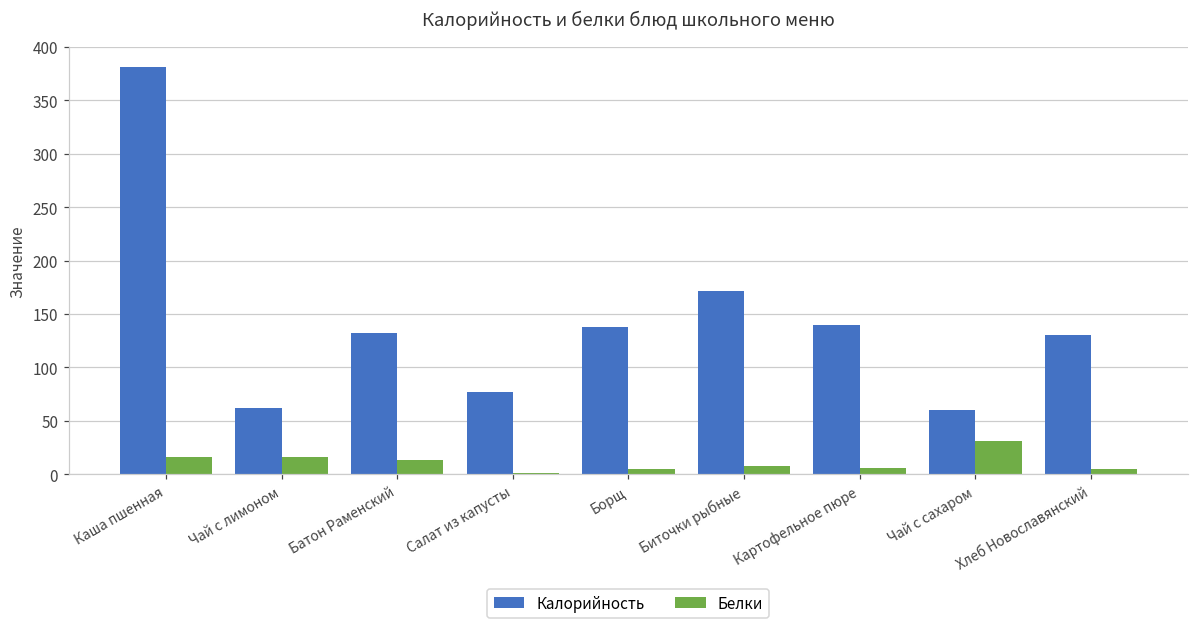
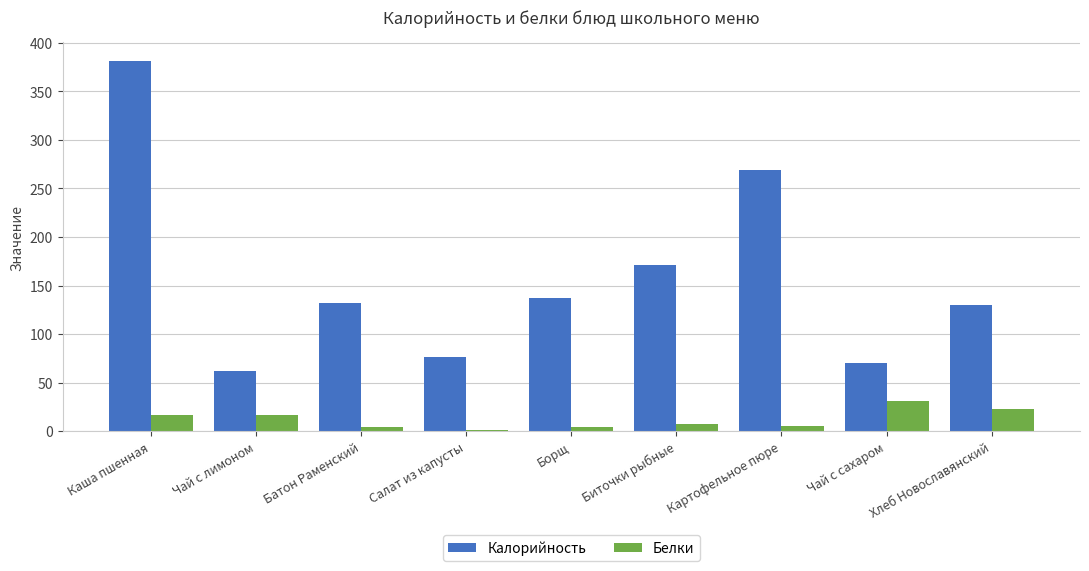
Белки, Батон Раменский: 10 -> 0
Калорийность, Картофельное пюре: 140 -> 270
Калорийность, Чай с сахаром: 60 -> 70
Белки, Хлеб Новославянский: 10 -> 20
